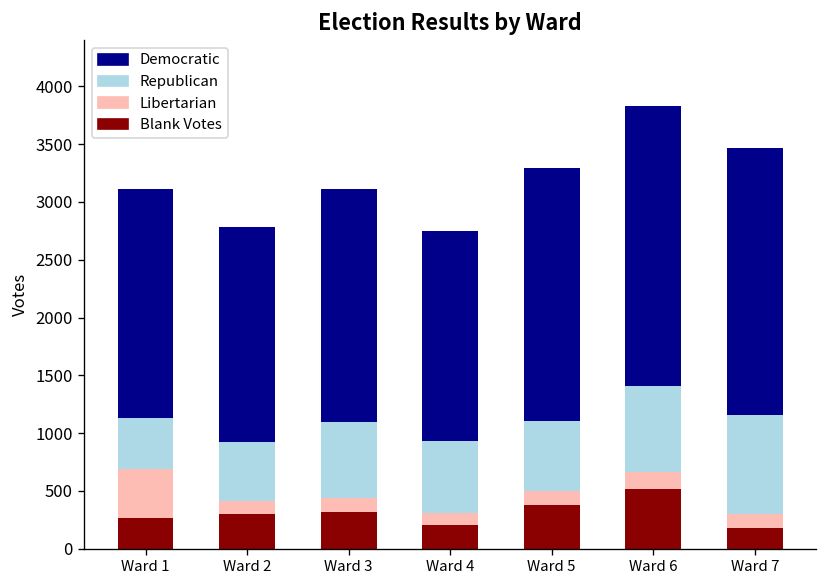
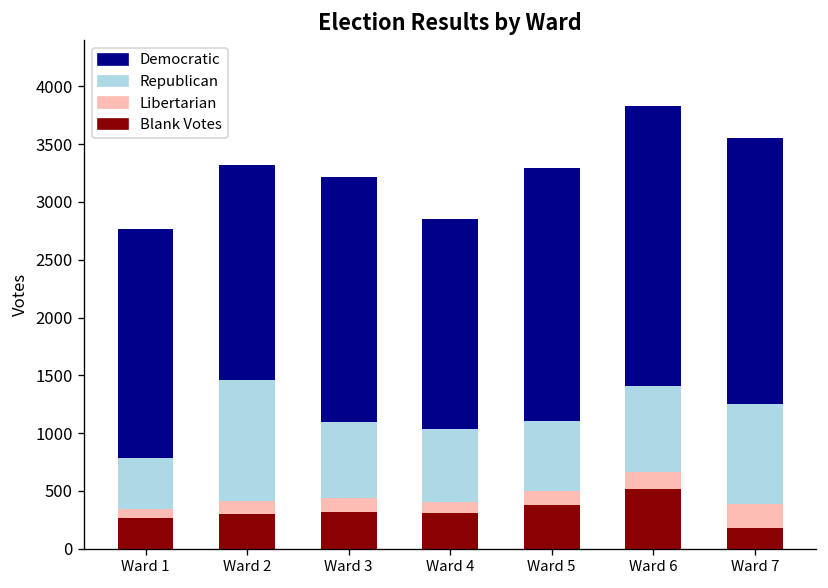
Libertarian, Ward 1: 400 -> 100
Republican, Ward 2: 500 -> 1000
Democratic, Ward 3: 2000 -> 2100
Blank Votes, Ward 4: 200 -> 300
Libertarian, Ward 7: 100 -> 200
